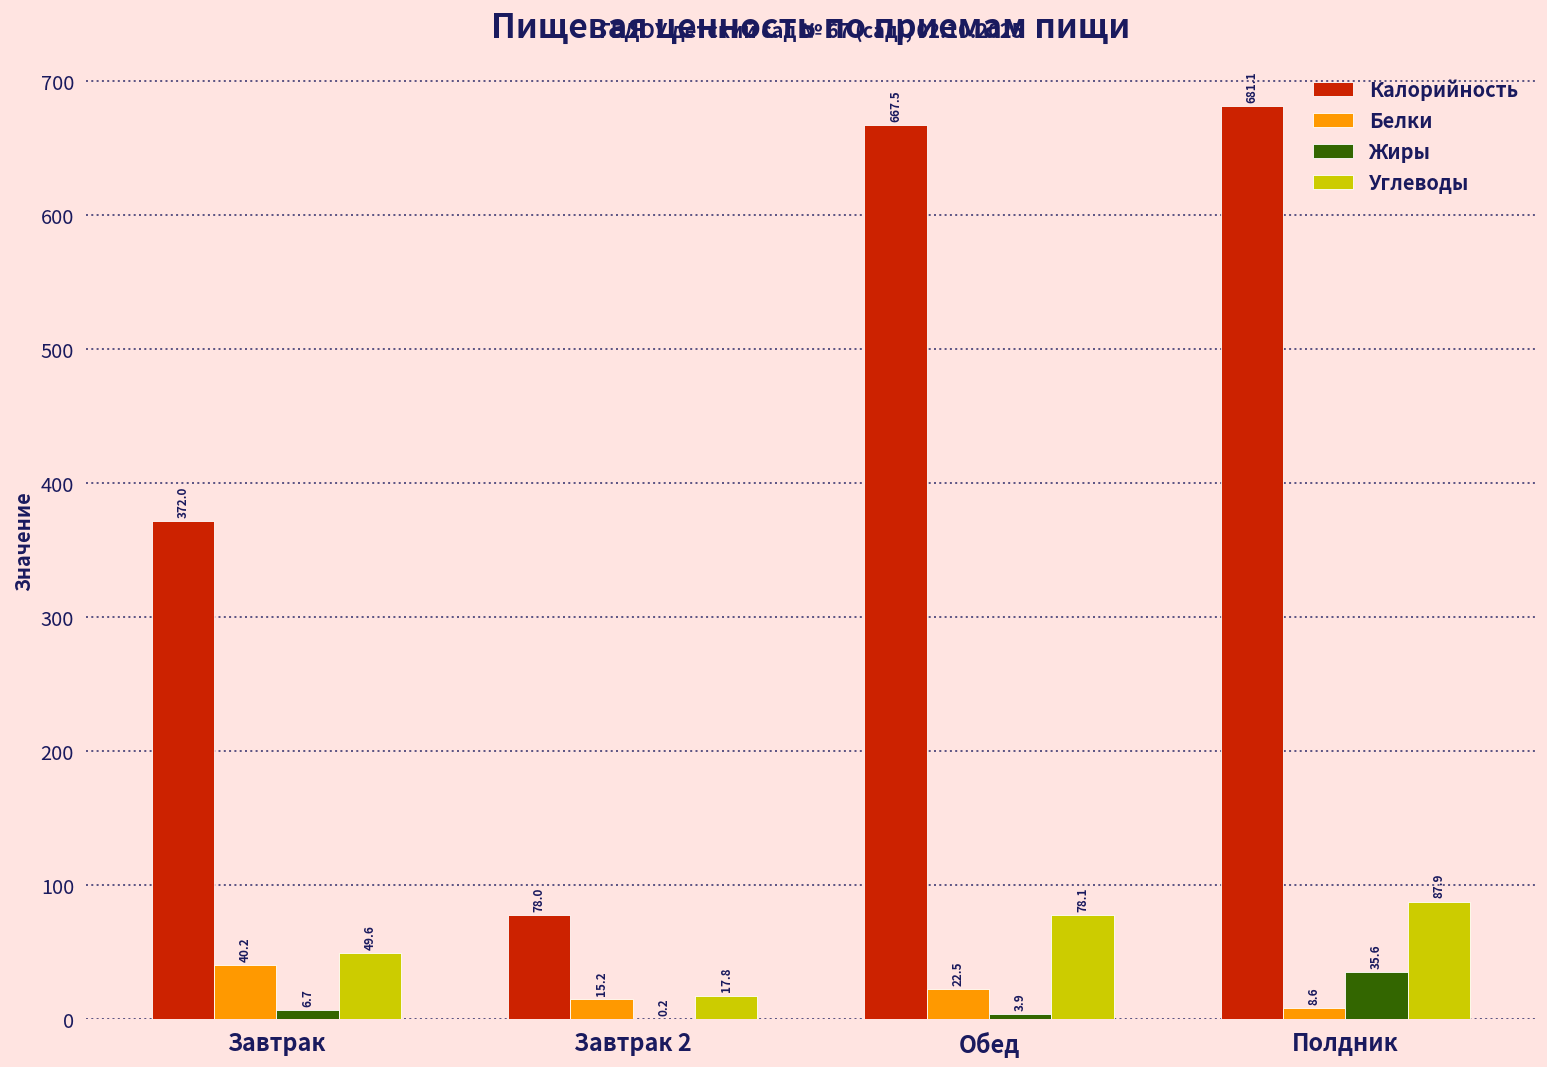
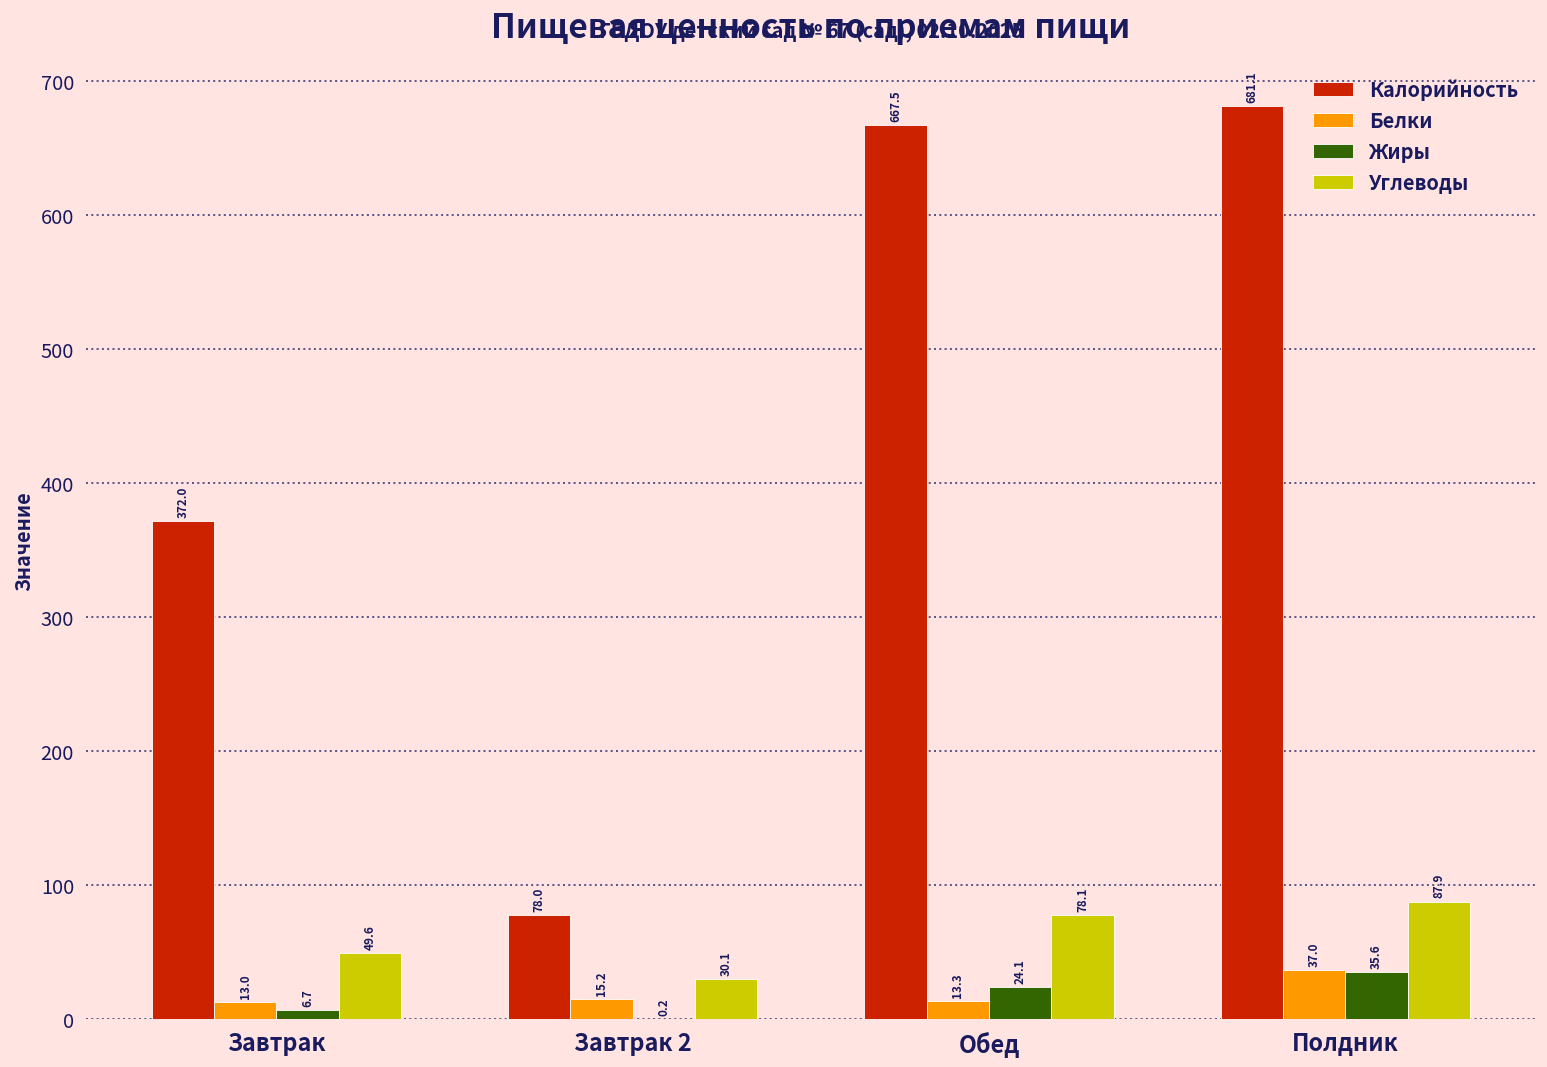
Белки, Завтрак: 40.2 -> 13.0
Углеводы, Завтрак 2: 17.8 -> 30.1
Белки, Обед: 22.5 -> 13.3
Жиры, Обед: 3.9 -> 24.1
Белки, Полдник: 8.6 -> 37.0
